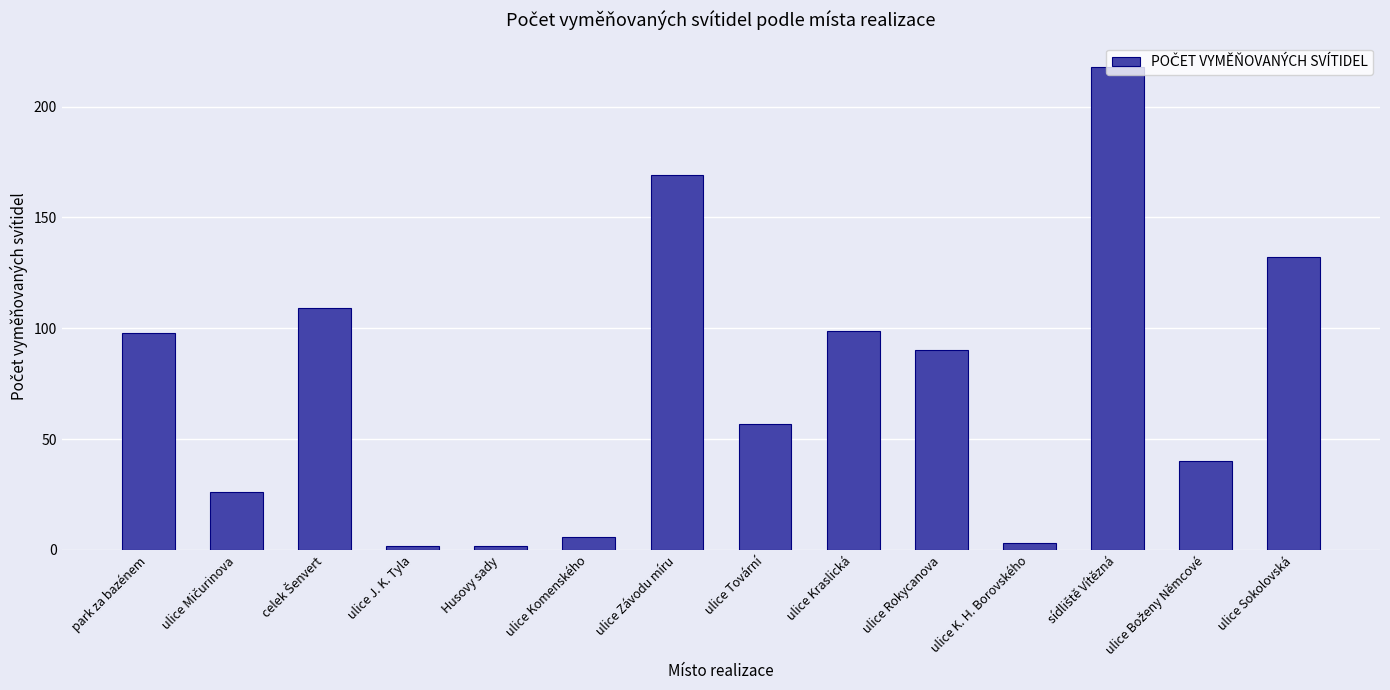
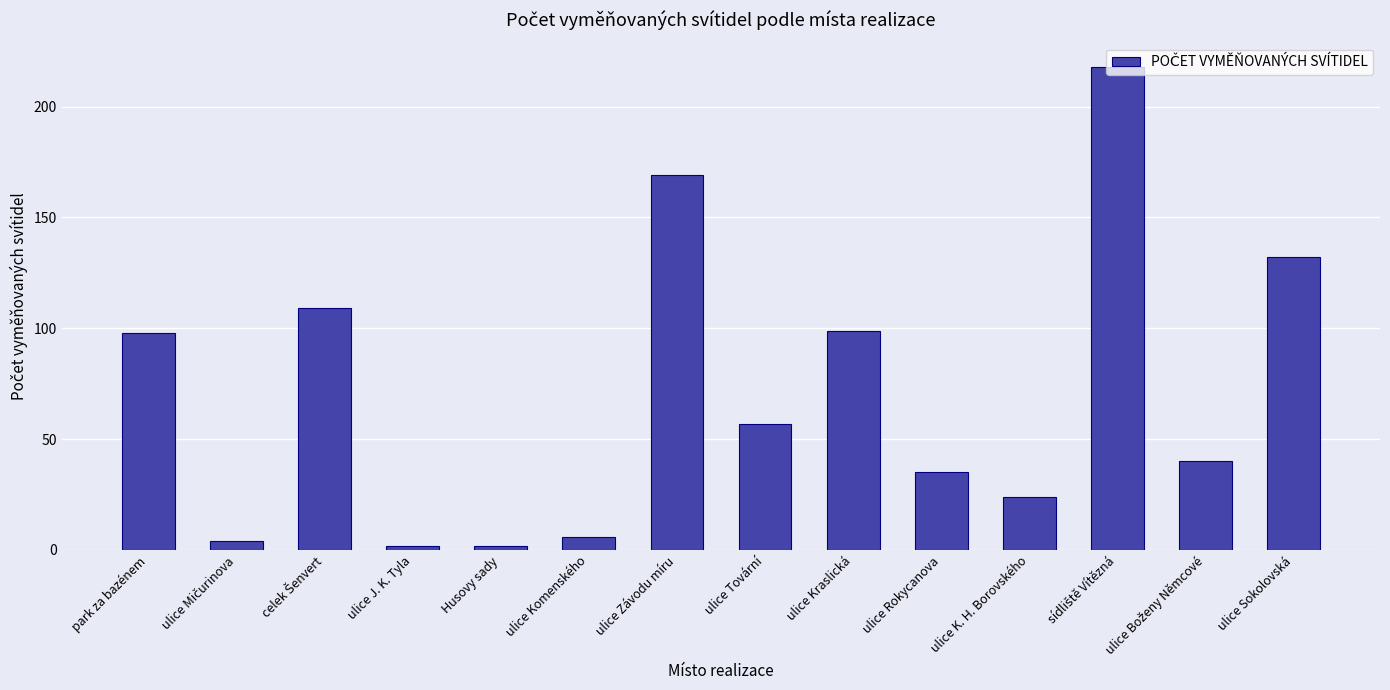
ulice Mičurinova: 26 -> 4
ulice Rokycanova: 90 -> 35
ulice K. H. Borovského: 3 -> 24
